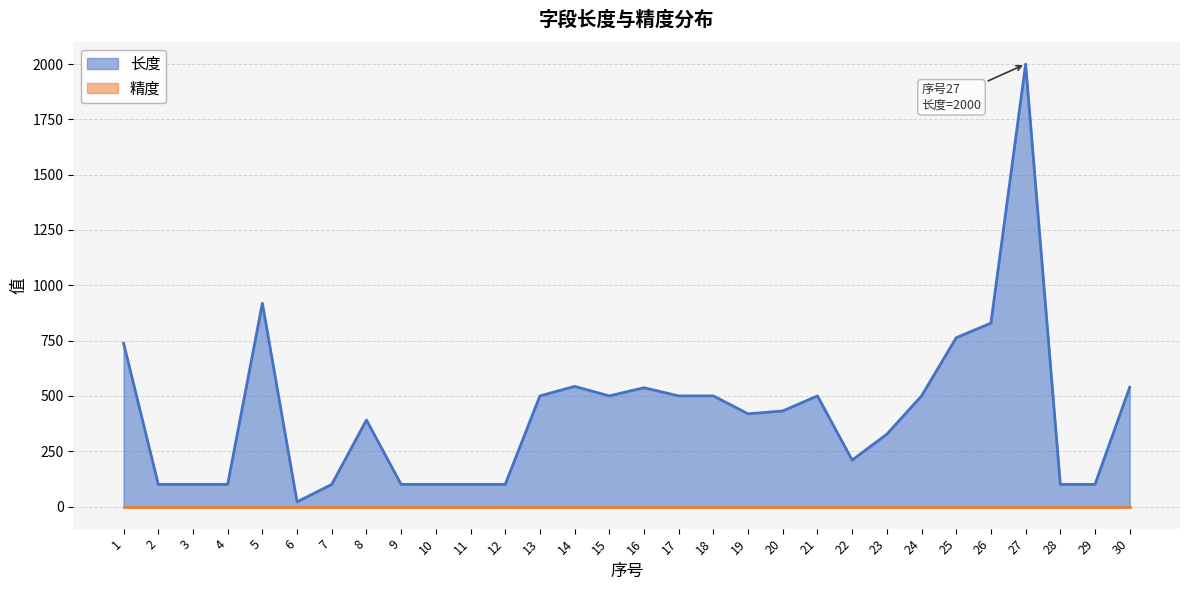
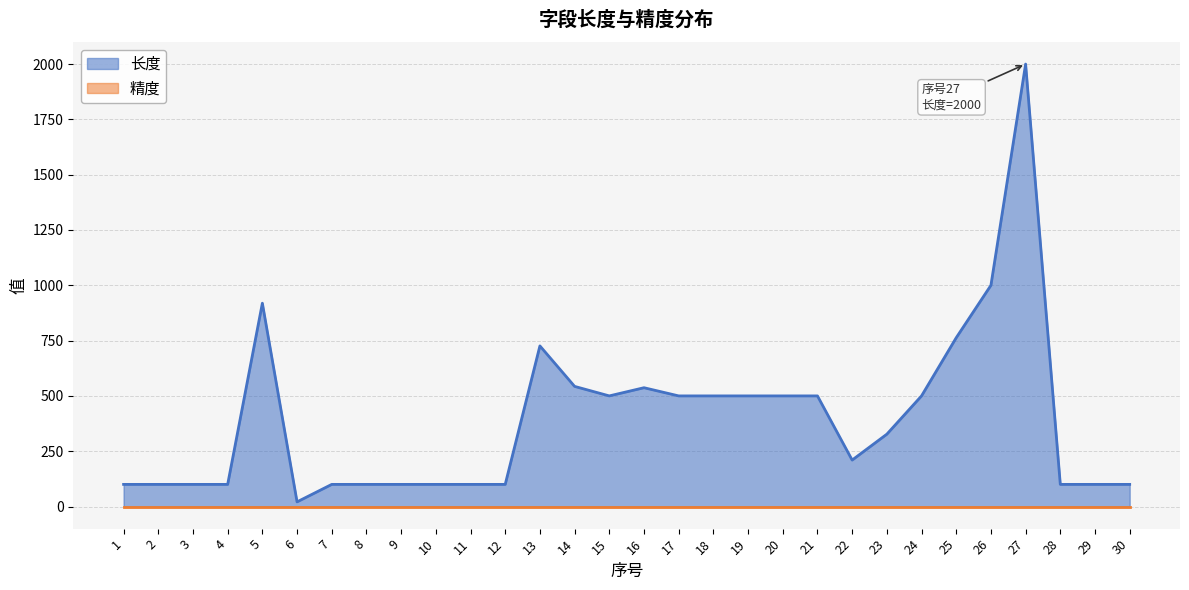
长度, 1: 740 -> 100
长度, 8: 390 -> 100
长度, 13: 500 -> 730
长度, 19: 420 -> 500
长度, 20: 430 -> 500
长度, 26: 830 -> 1000
长度, 30: 540 -> 100
